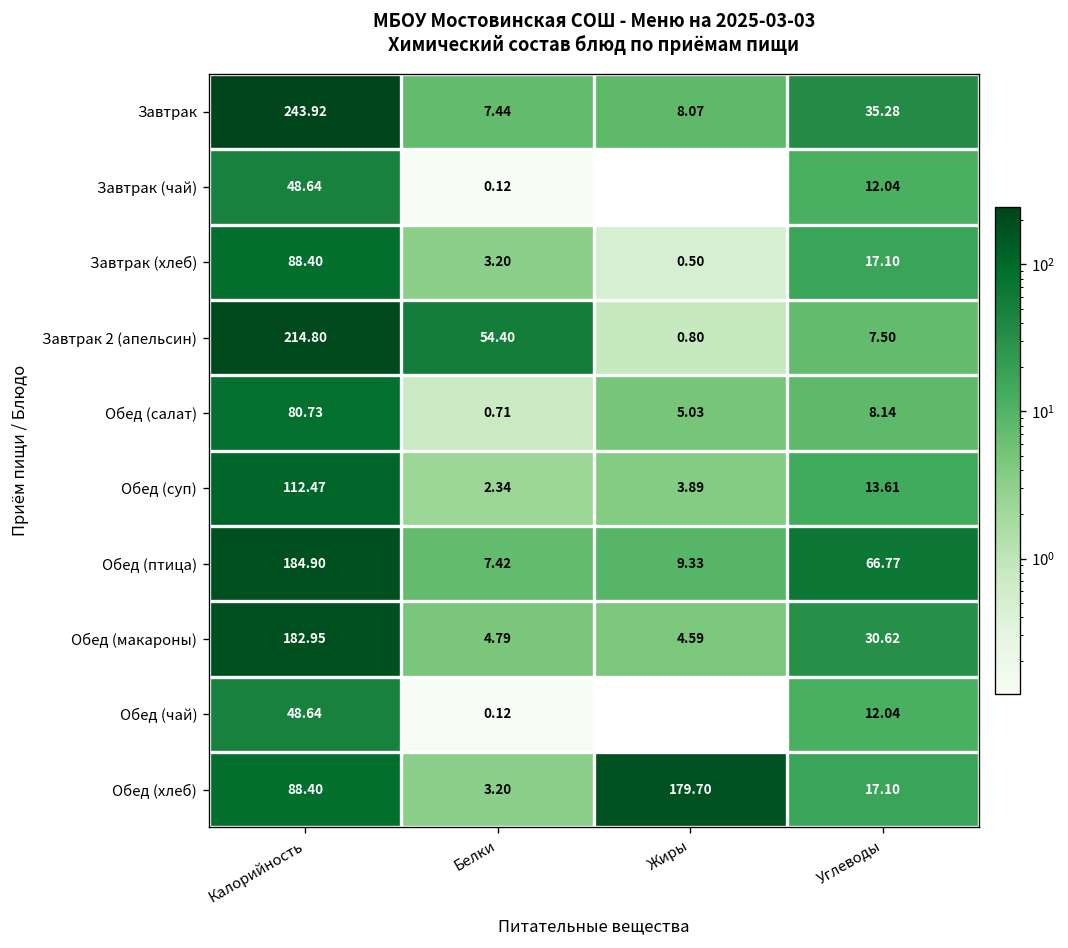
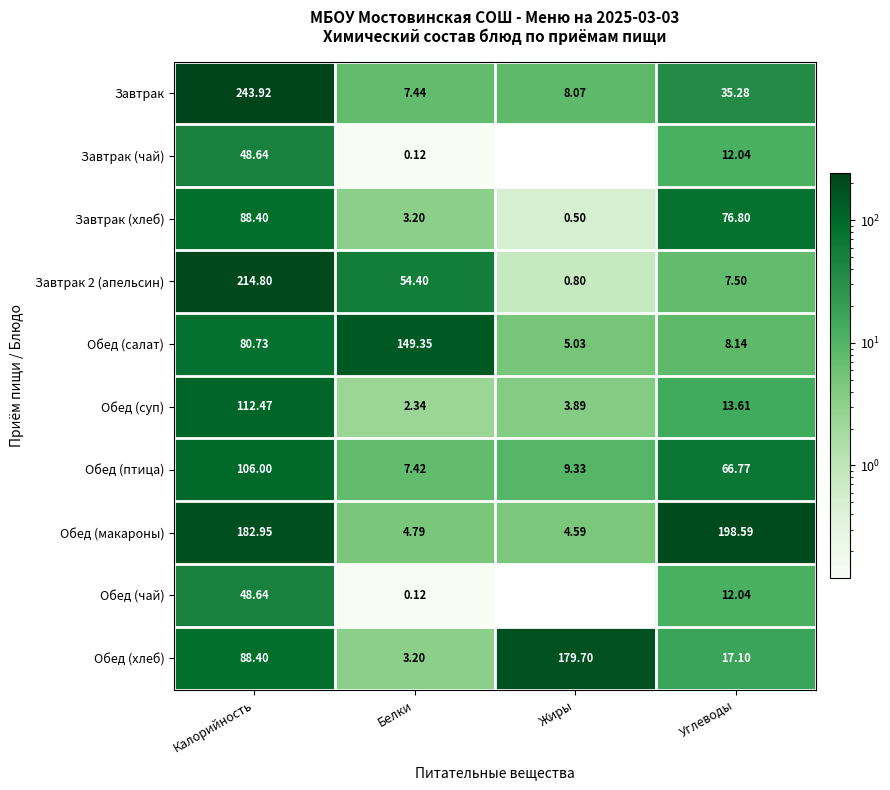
Завтрак (хлеб), Углеводы: 17.10 -> 76.80
Обед (салат), Белки: 0.71 -> 149.35
Обед (птица), Калорийность: 184.90 -> 106.00
Обед (макароны), Углеводы: 30.62 -> 198.59
